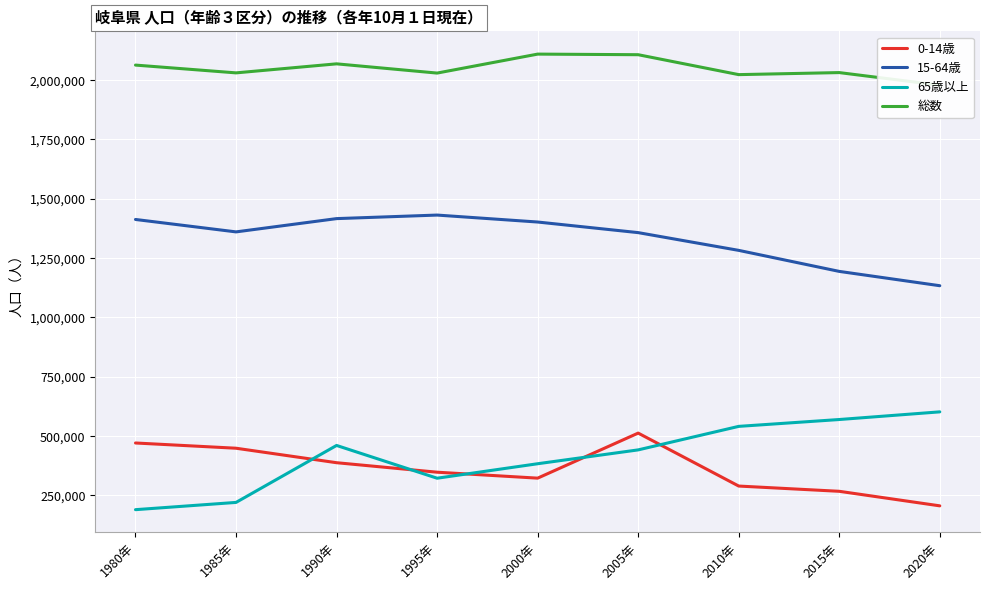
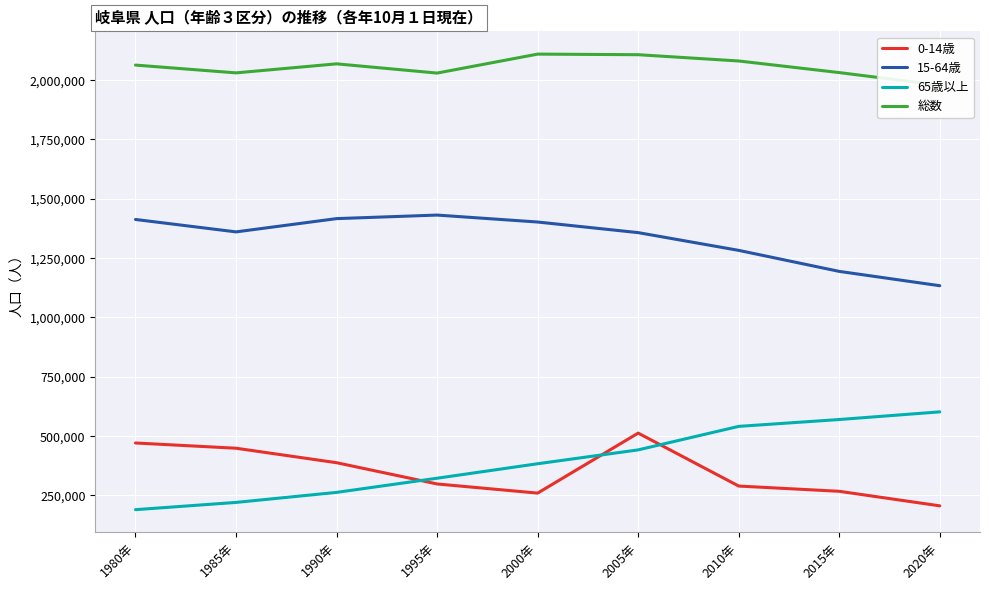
65歳以上, 1990年: 460,000 -> 260,000
0-14歳, 1995年: 350,000 -> 300,000
0-14歳, 2000年: 320,000 -> 260,000
総数, 2010年: 2,020,000 -> 2,080,000
